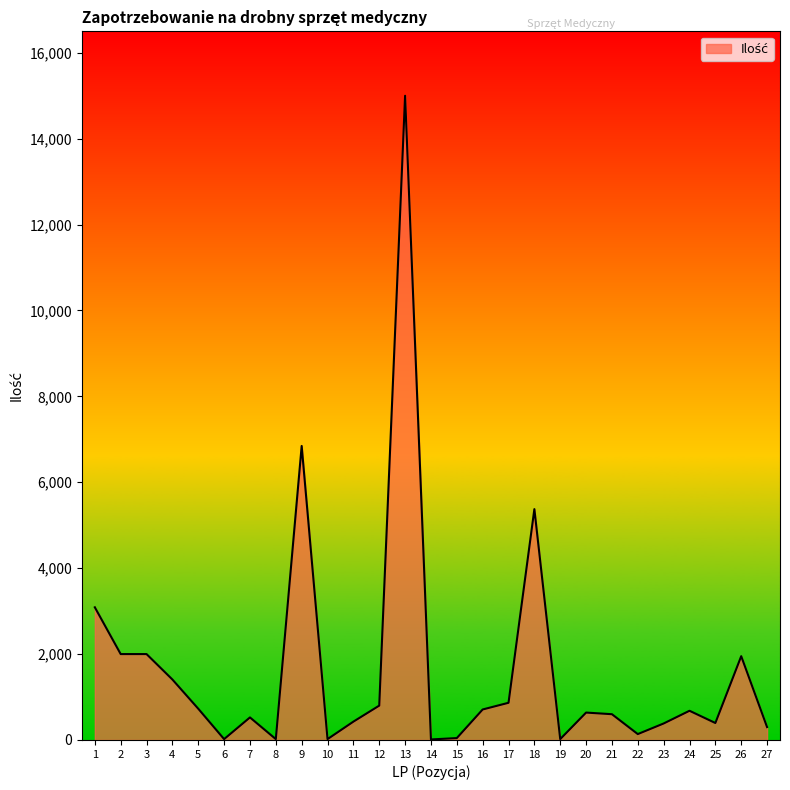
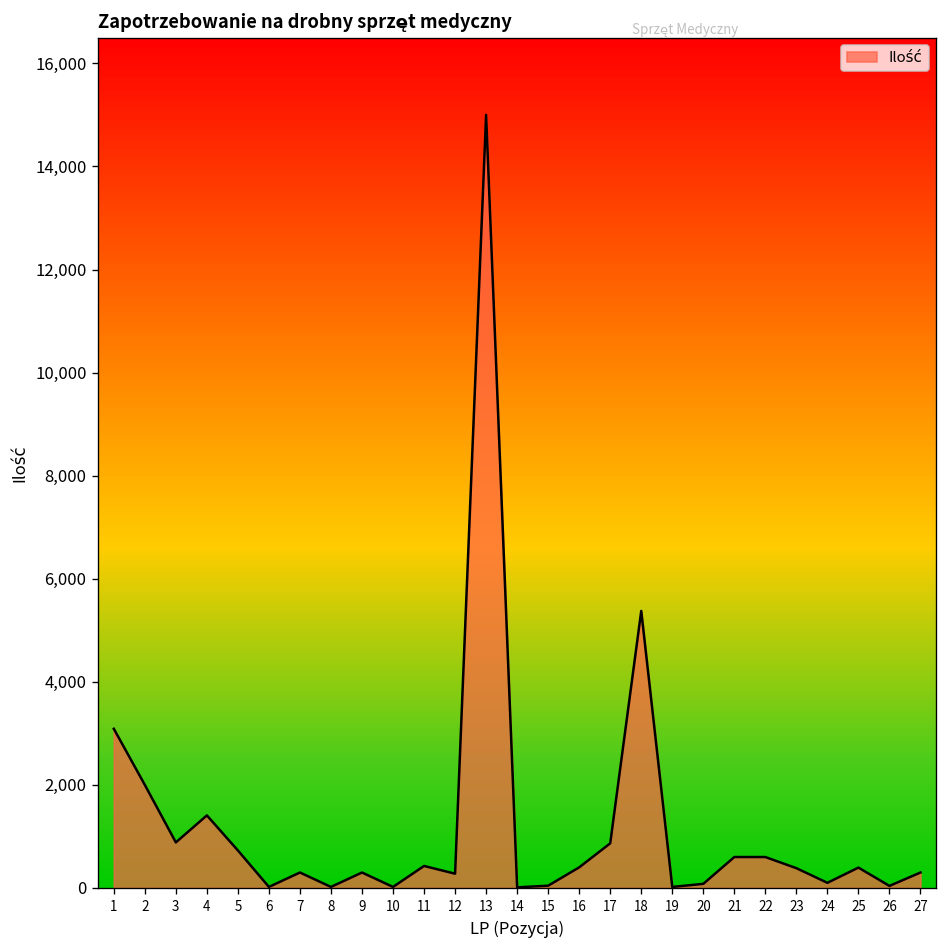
3: 2,000 -> 900
7: 500 -> 300
9: 6,800 -> 300
12: 800 -> 300
16: 700 -> 400
20: 600 -> 100
22: 100 -> 600
24: 700 -> 100
26: 2,000 -> 0
